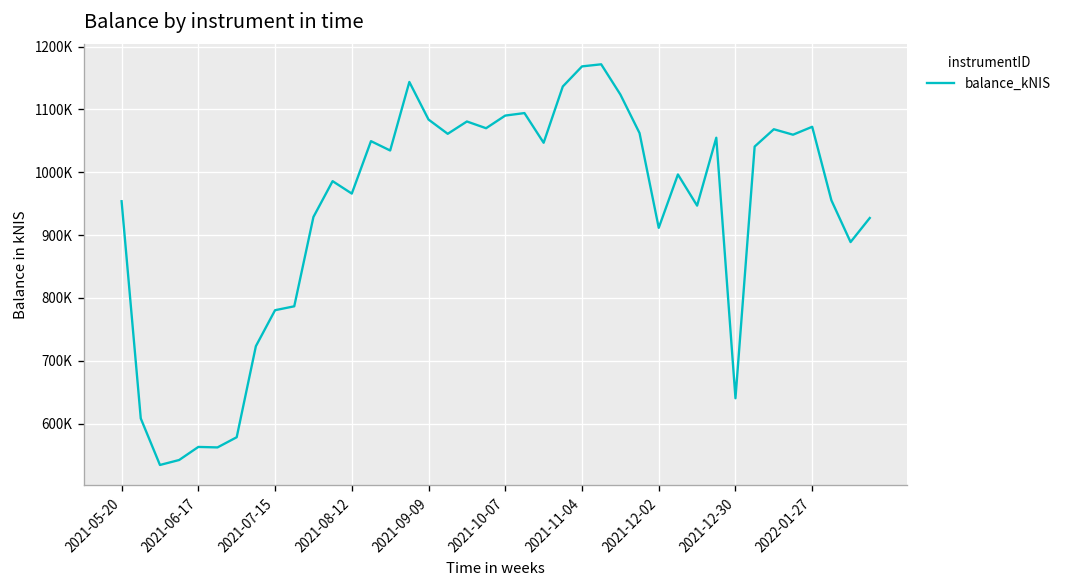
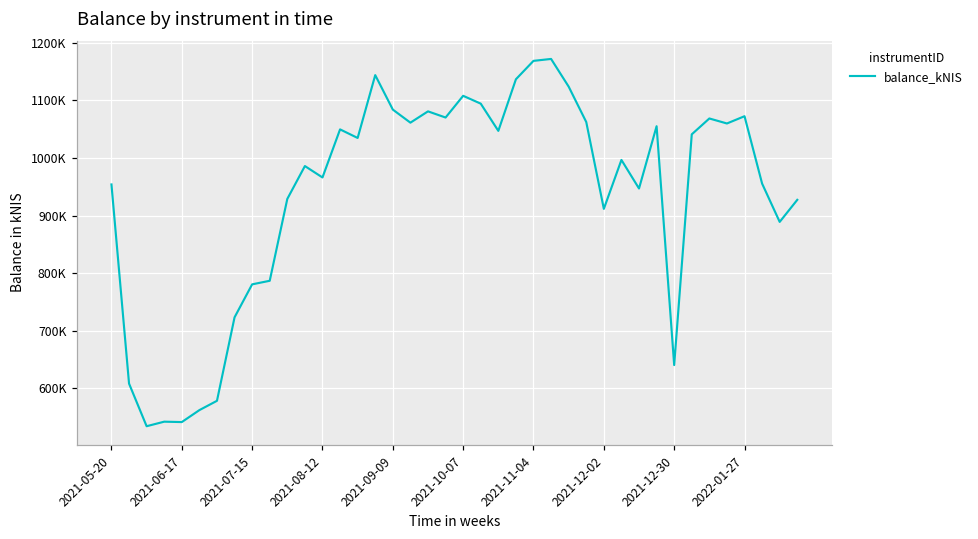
2021-06-17: 560000 -> 540000
2021-10-07: 1090000 -> 1110000
